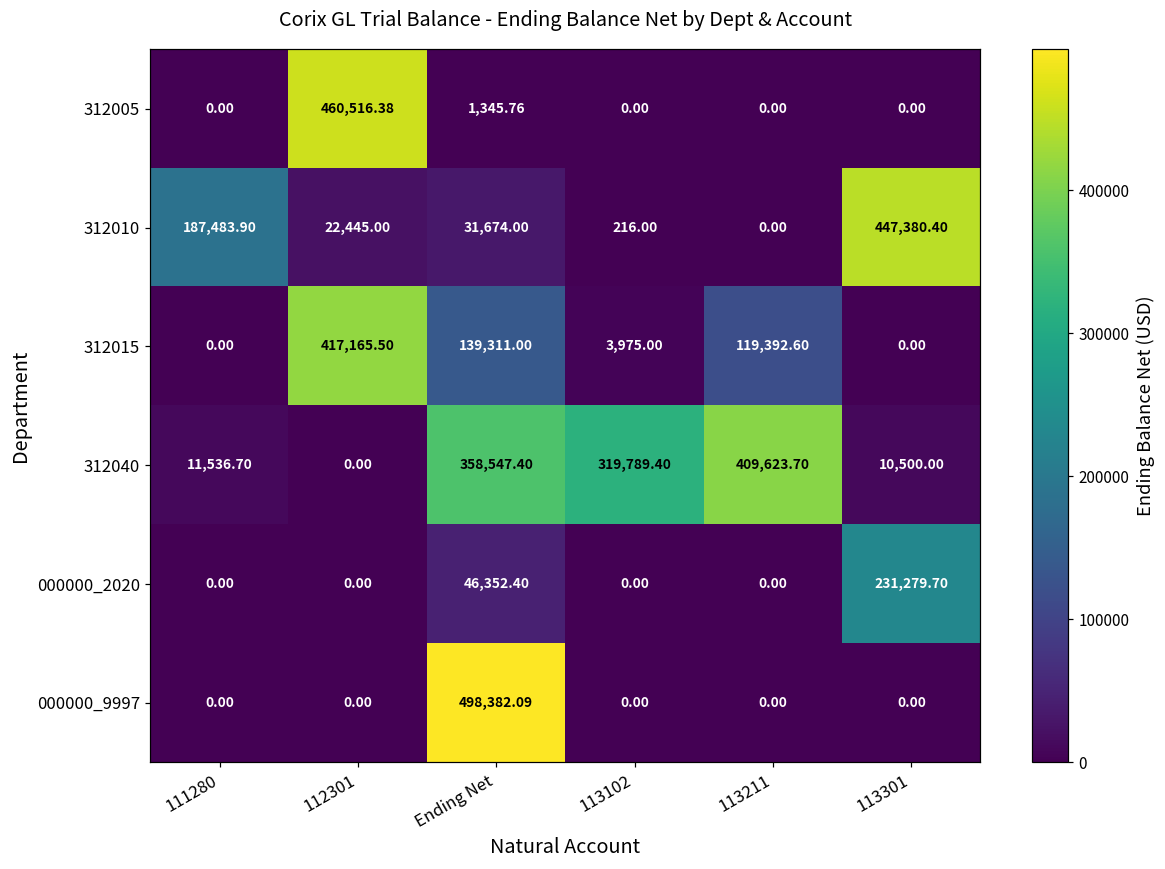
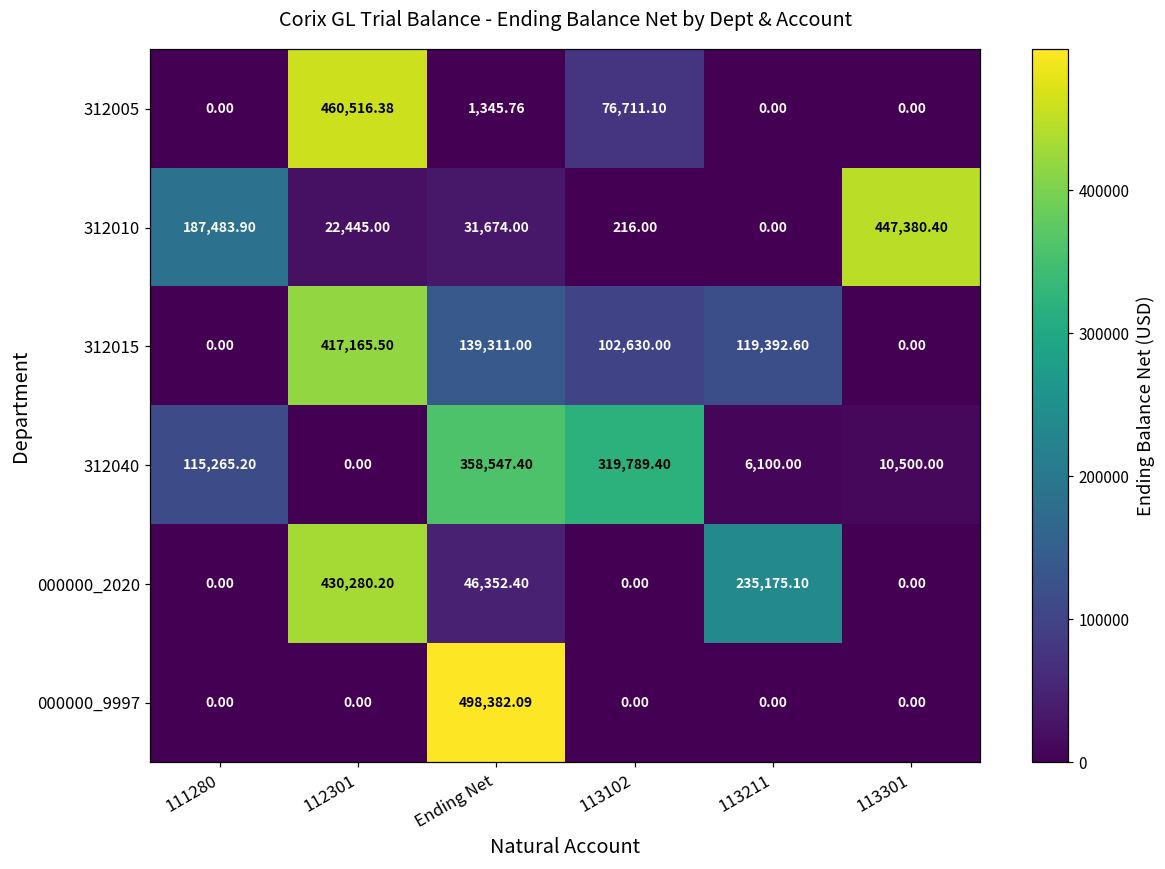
312005, 113102: 0.00 -> 76,711.10
312015, 113102: 3,975.00 -> 102,630.00
312040, 111280: 11,536.70 -> 115,265.20
312040, 113211: 409,623.70 -> 6,100.00
000000_2020, 112301: 0.00 -> 430,280.20
000000_2020, 113211: 0.00 -> 235,175.10
000000_2020, 113301: 231,279.70 -> 0.00
